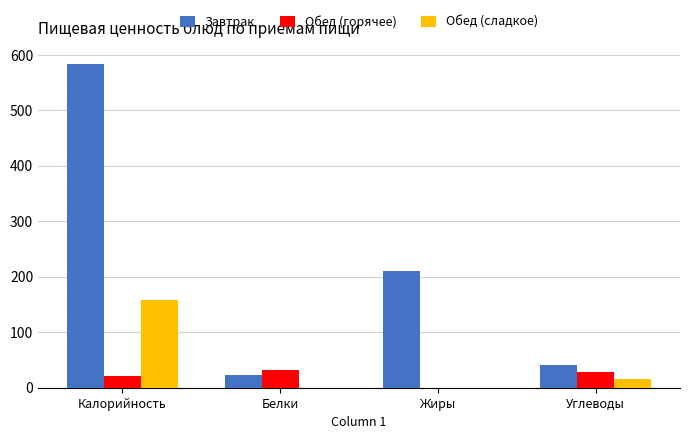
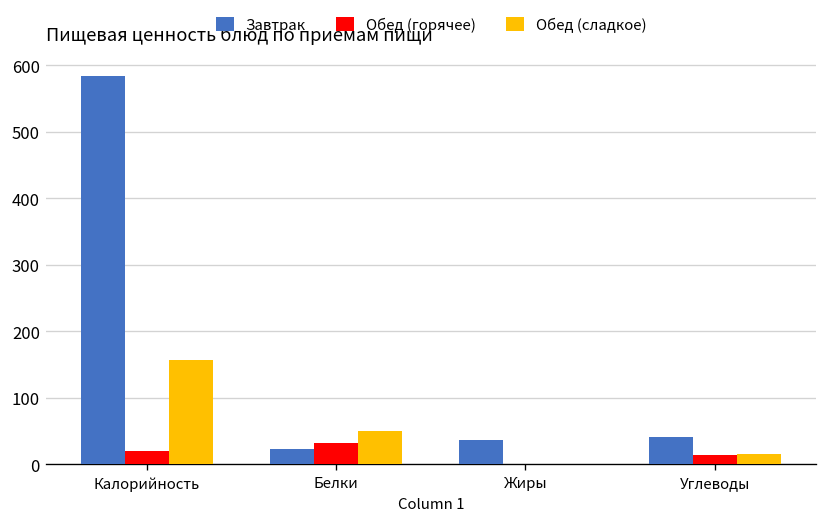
Обед (сладкое), Белки: 0 -> 50
Завтрак, Жиры: 210 -> 40
Обед (горячее), Углеводы: 30 -> 10
